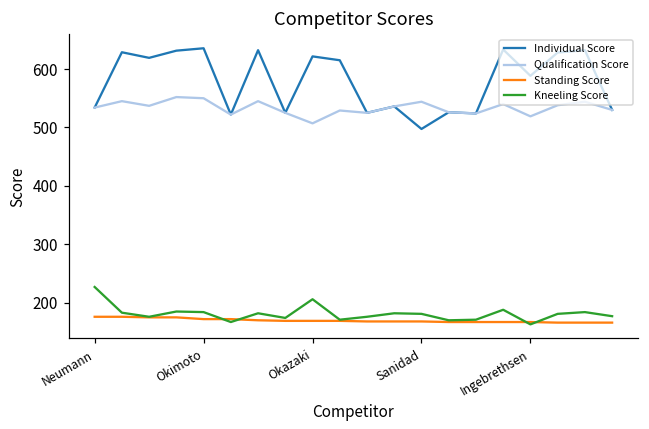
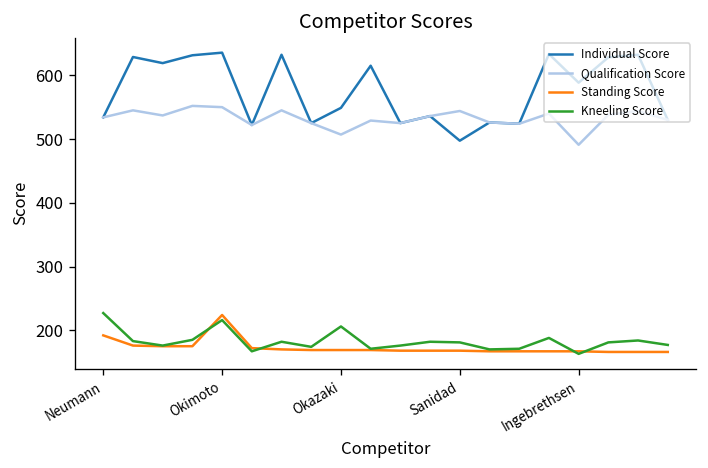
Standing Score, Neumann: 180 -> 190
Standing Score, Okimoto: 170 -> 220
Kneeling Score, Okimoto: 180 -> 220
Individual Score, Okazaki: 620 -> 550
Qualification Score, Ingebrethsen: 520 -> 490
